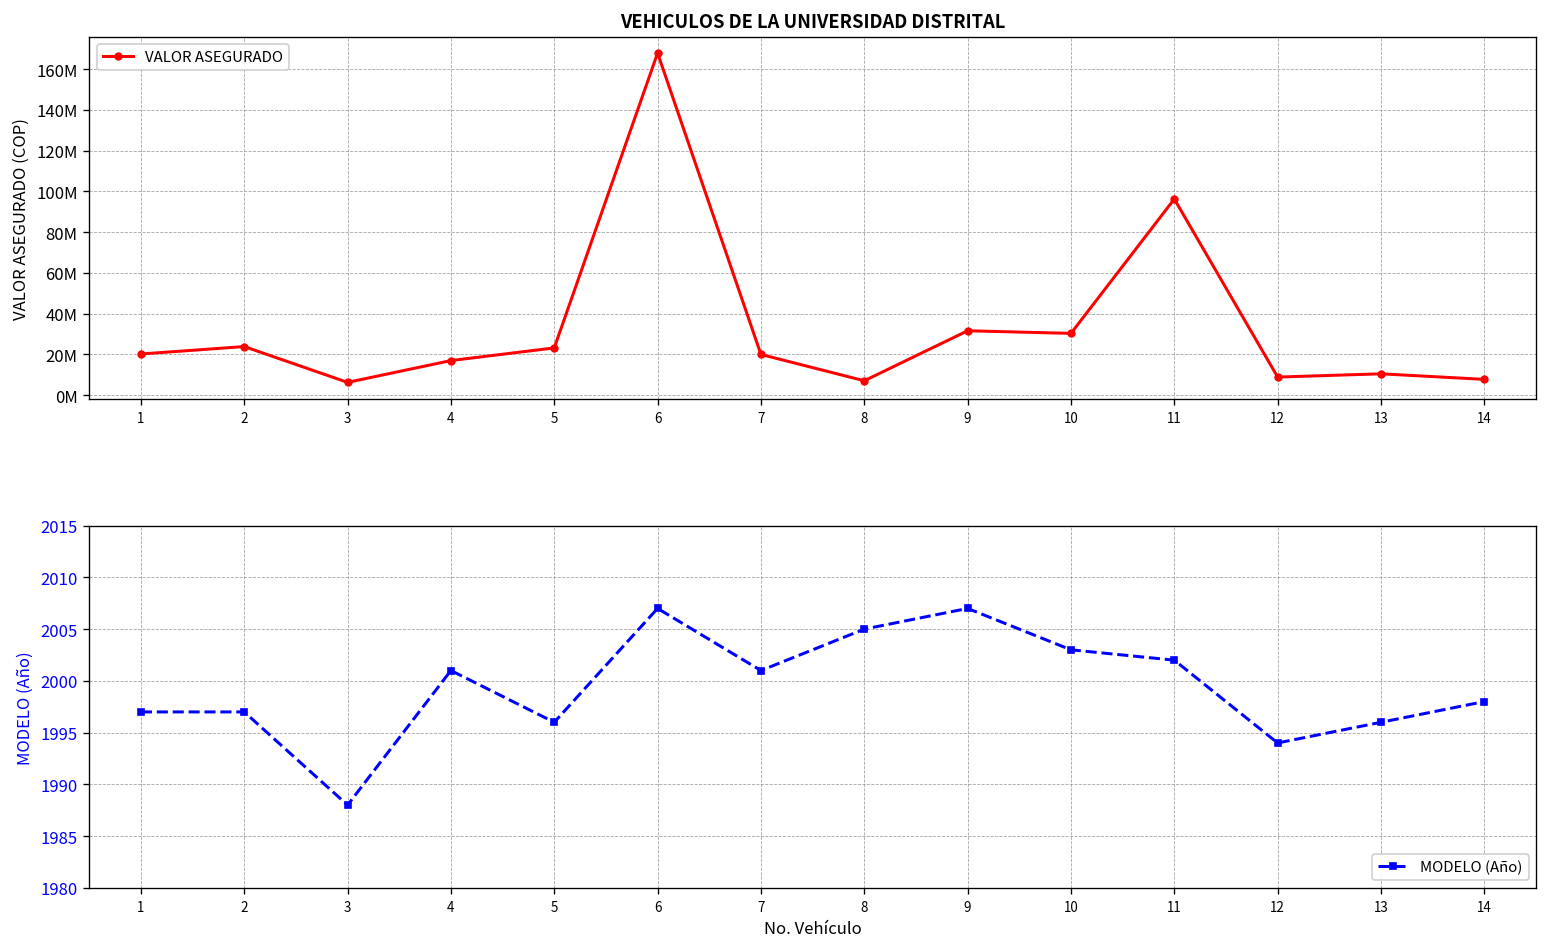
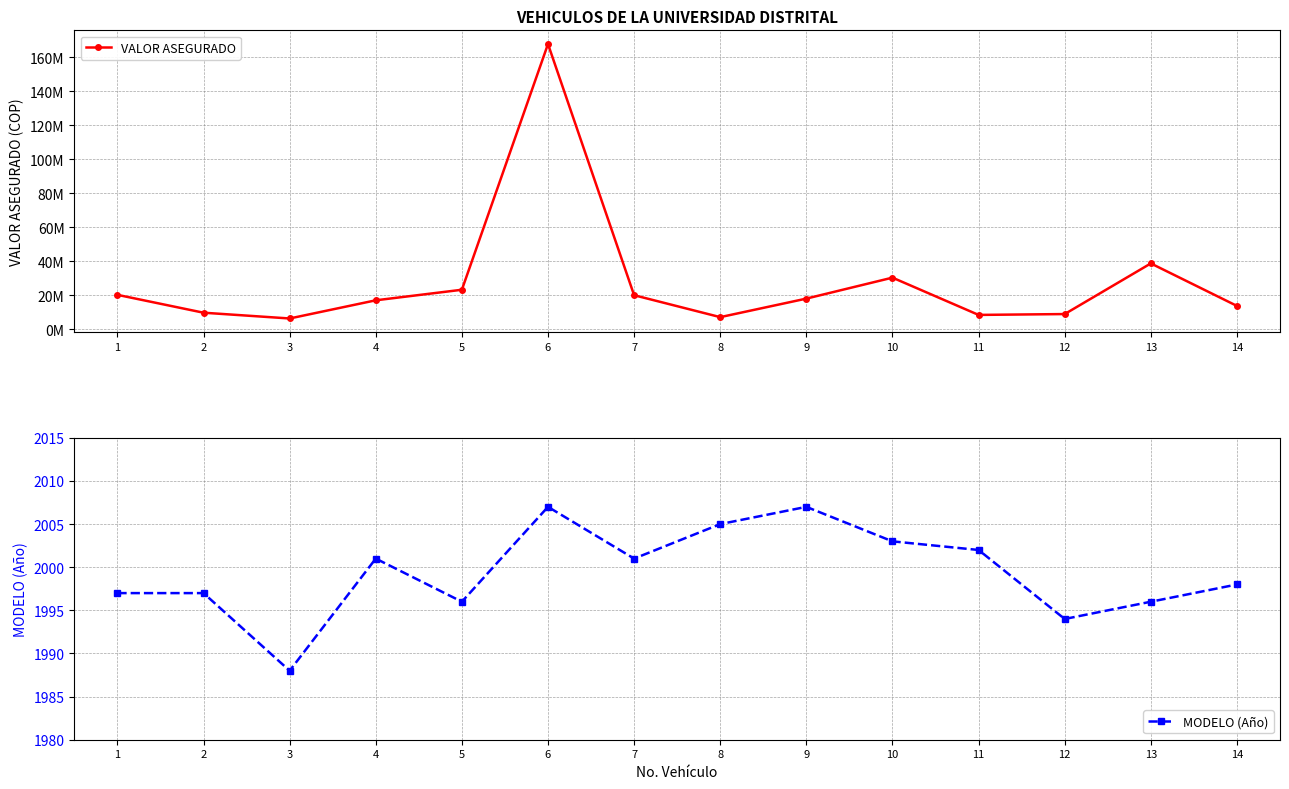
VEHICULOS DE LA UNIVERSIDAD DISTRITAL, 2: 24000000 -> 10000000
VEHICULOS DE LA UNIVERSIDAD DISTRITAL, 9: 32000000 -> 18000000
VEHICULOS DE LA UNIVERSIDAD DISTRITAL, 11: 96000000 -> 8000000
VEHICULOS DE LA UNIVERSIDAD DISTRITAL, 13: 11000000 -> 39000000
VEHICULOS DE LA UNIVERSIDAD DISTRITAL, 14: 8000000 -> 14000000
